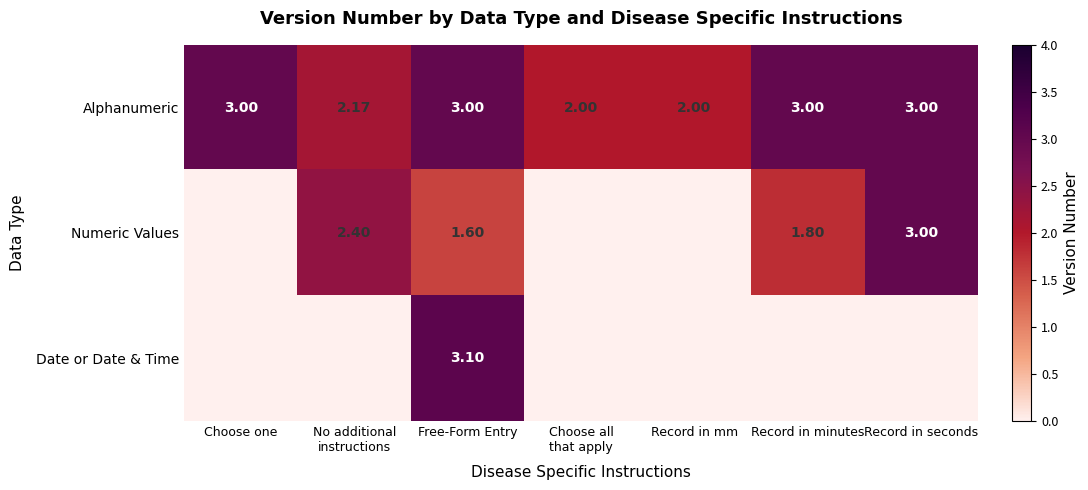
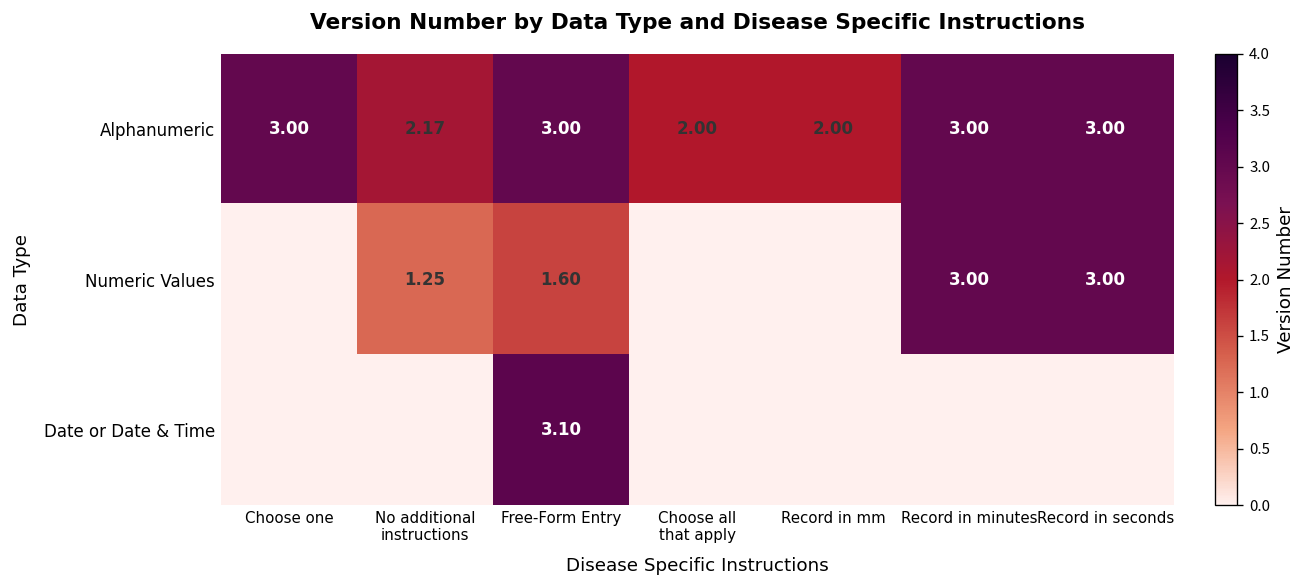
Numeric Values, No additional instructions: 2.40 -> 1.25
Numeric Values, Record in minutes: 1.80 -> 3.00
